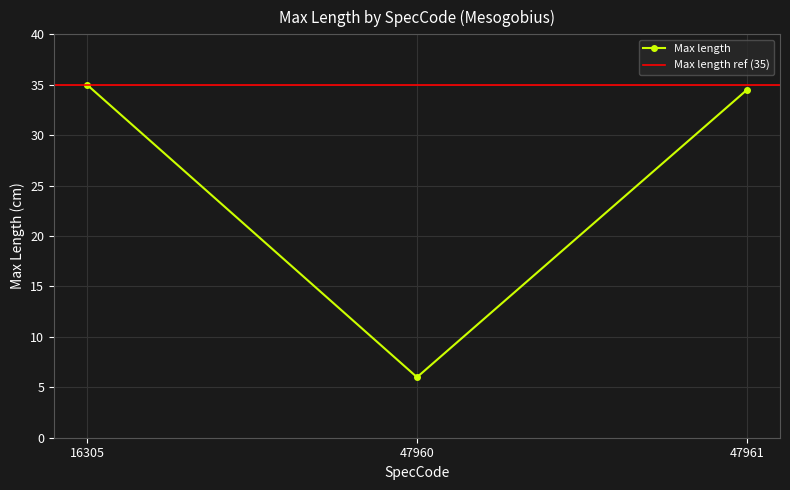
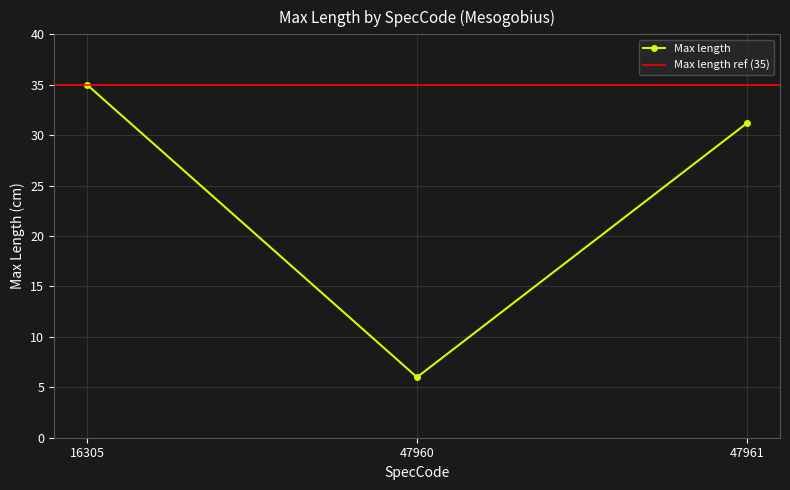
47961: 34.5 -> 31.2
